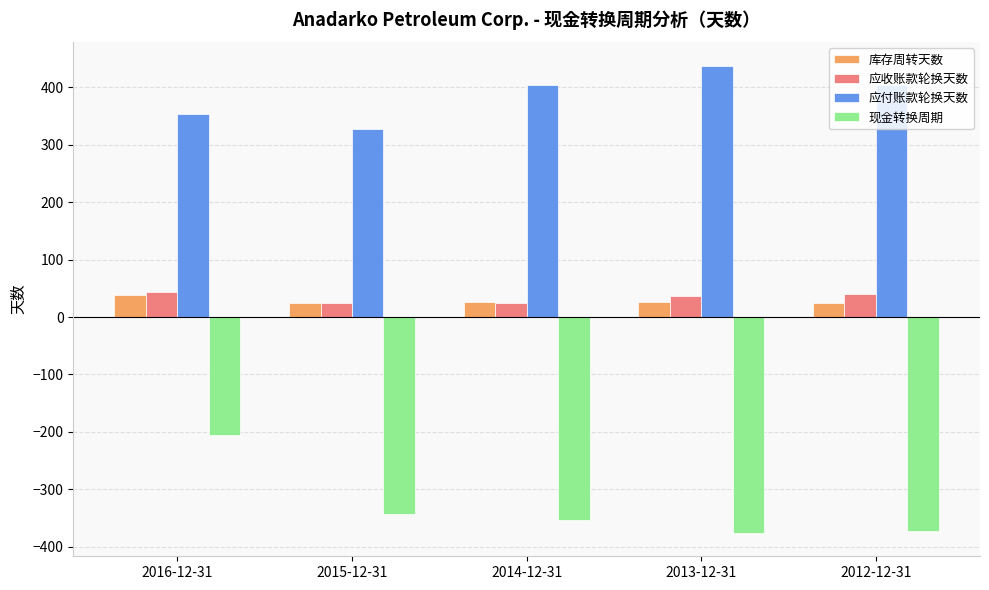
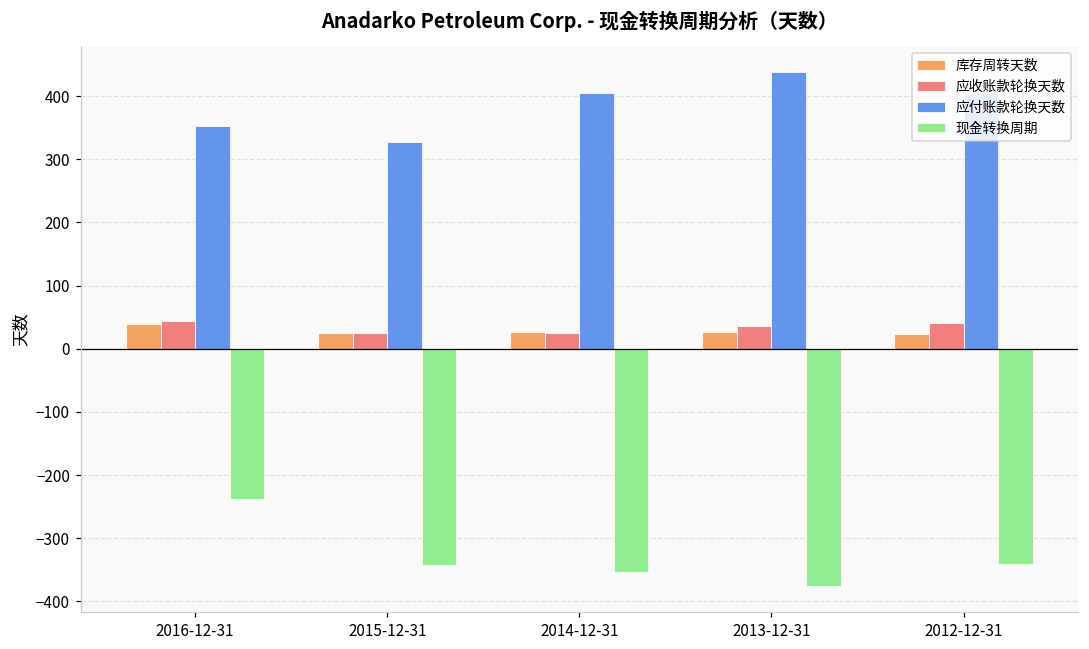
现金转换周期, 2016-12-31: -210 -> -240
现金转换周期, 2012-12-31: -370 -> -340
